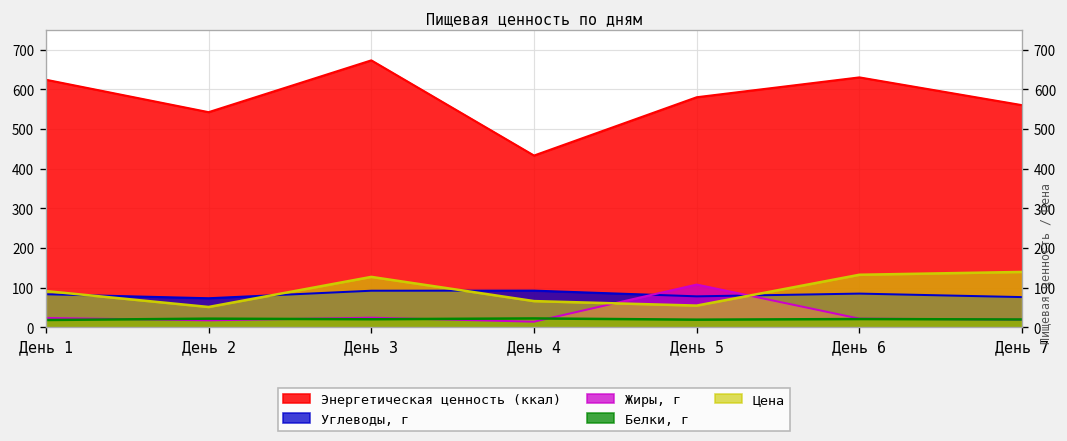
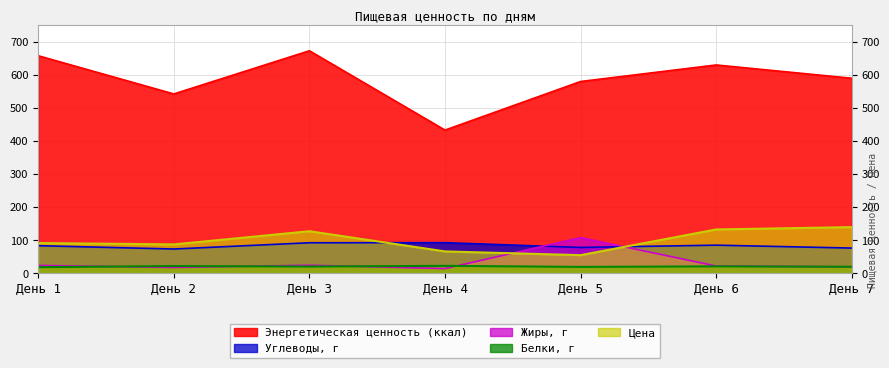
Энергетическая ценность (ккал), День 1: 620 -> 660
Цена, День 2: 50 -> 90
Энергетическая ценность (ккал), День 7: 560 -> 590
